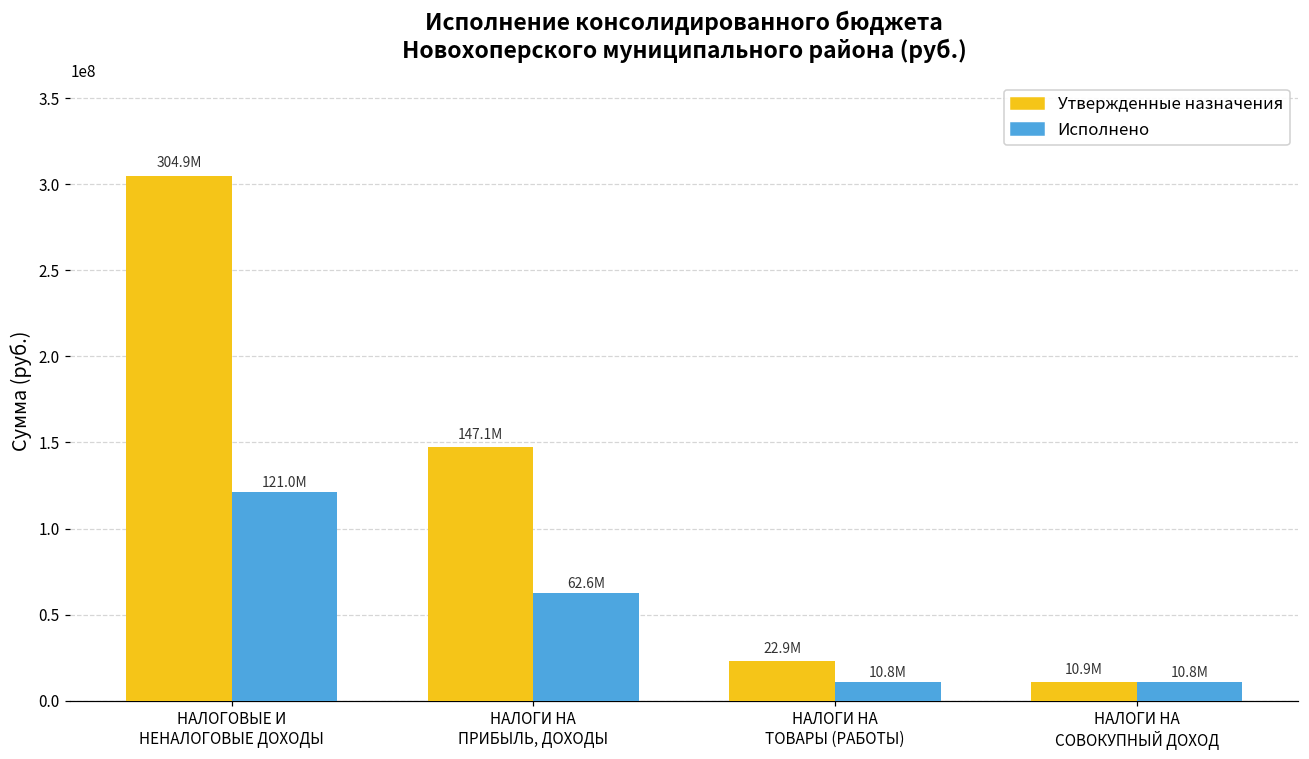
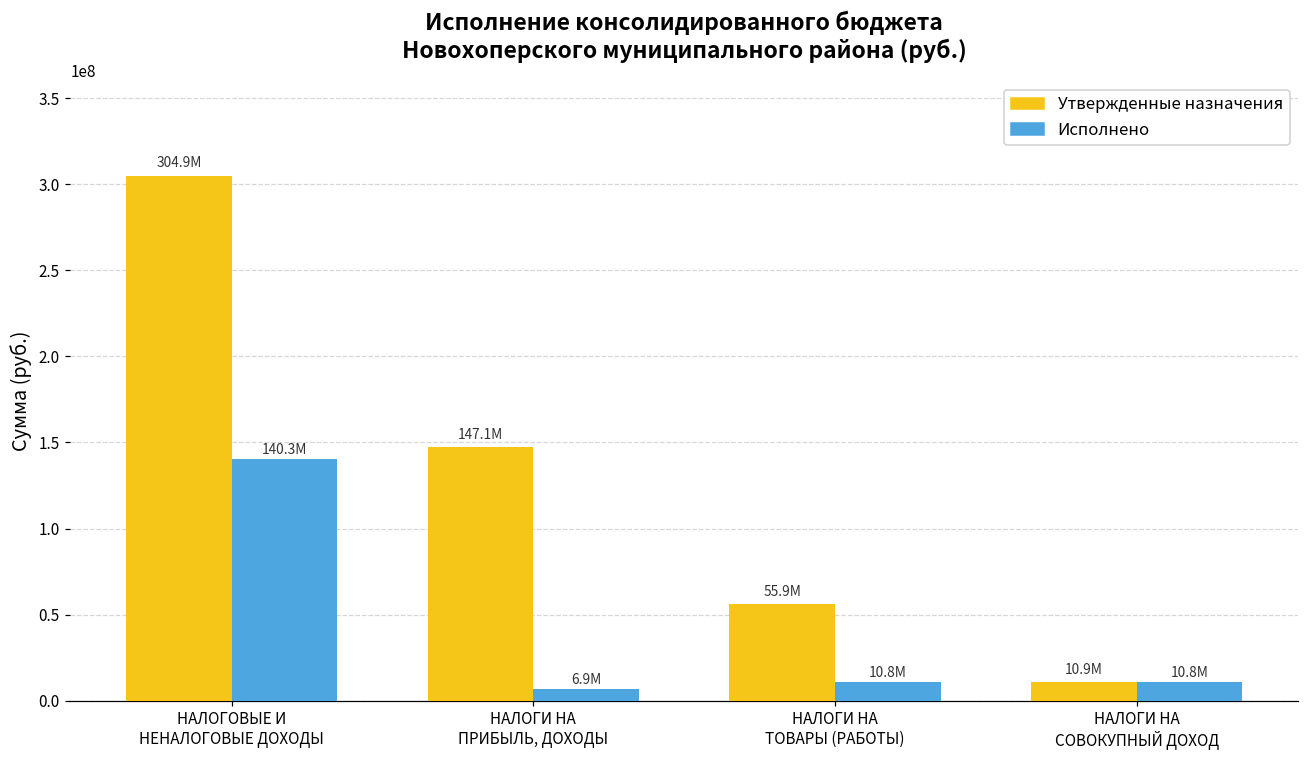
Исполнено, НАЛОГОВЫЕ И НЕНАЛОГОВЫЕ ДОХОДЫ: 121.0M -> 140.3M
Исполнено, НАЛОГИ НА ПРИБЫЛЬ, ДОХОДЫ: 62.6M -> 6.9M
Утвержденные назначения, НАЛОГИ НА ТОВАРЫ (РАБОТЫ): 22.9M -> 55.9M
